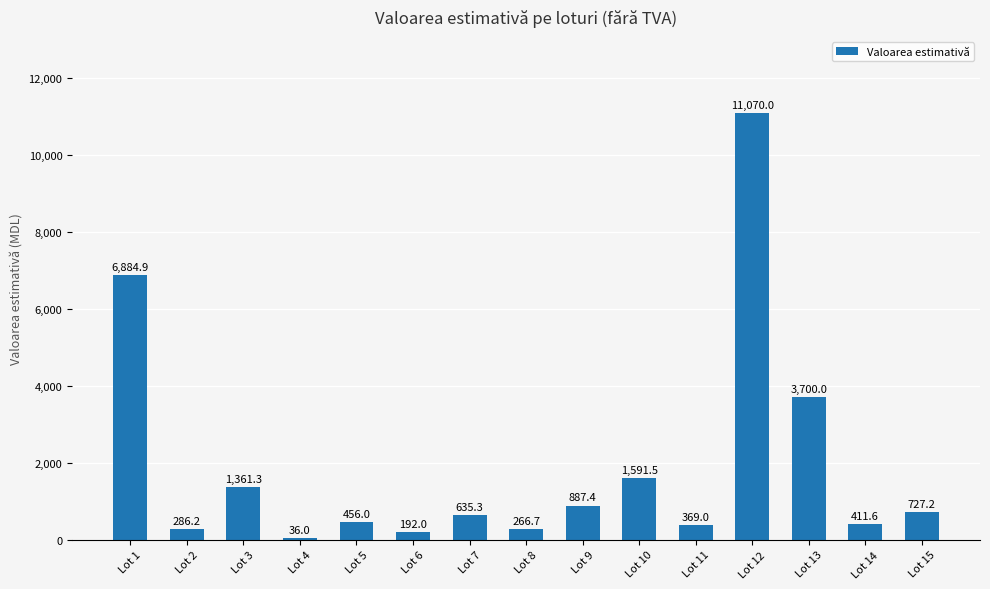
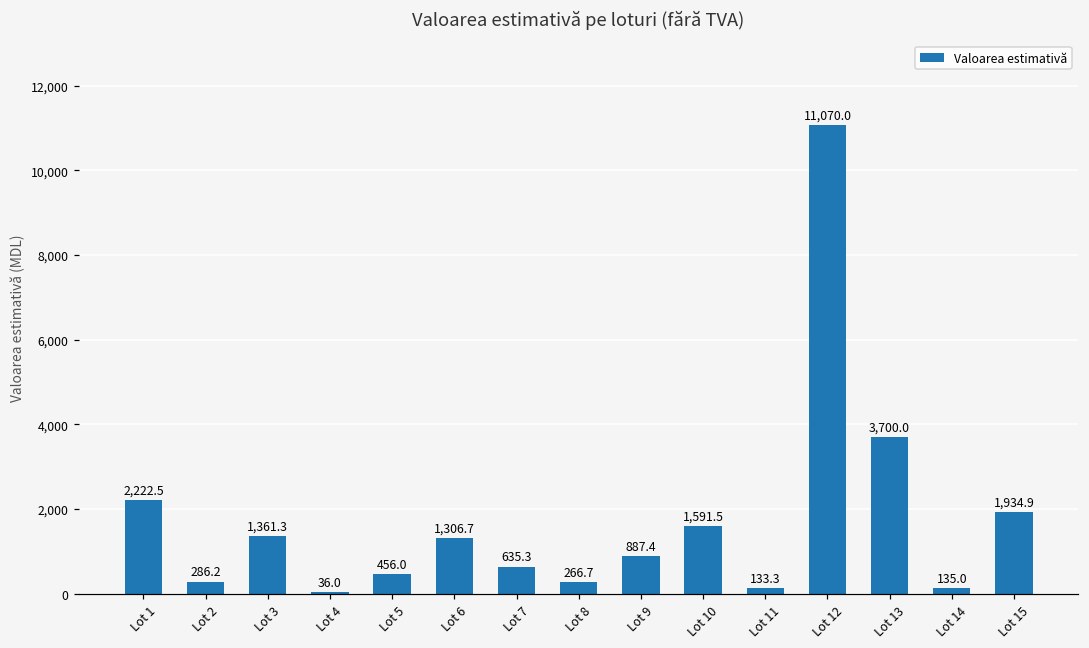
Lot 1: 6,884.9 -> 2,222.5
Lot 6: 192.0 -> 1,306.7
Lot 11: 369.0 -> 133.3
Lot 14: 411.6 -> 135.0
Lot 15: 727.2 -> 1,934.9
